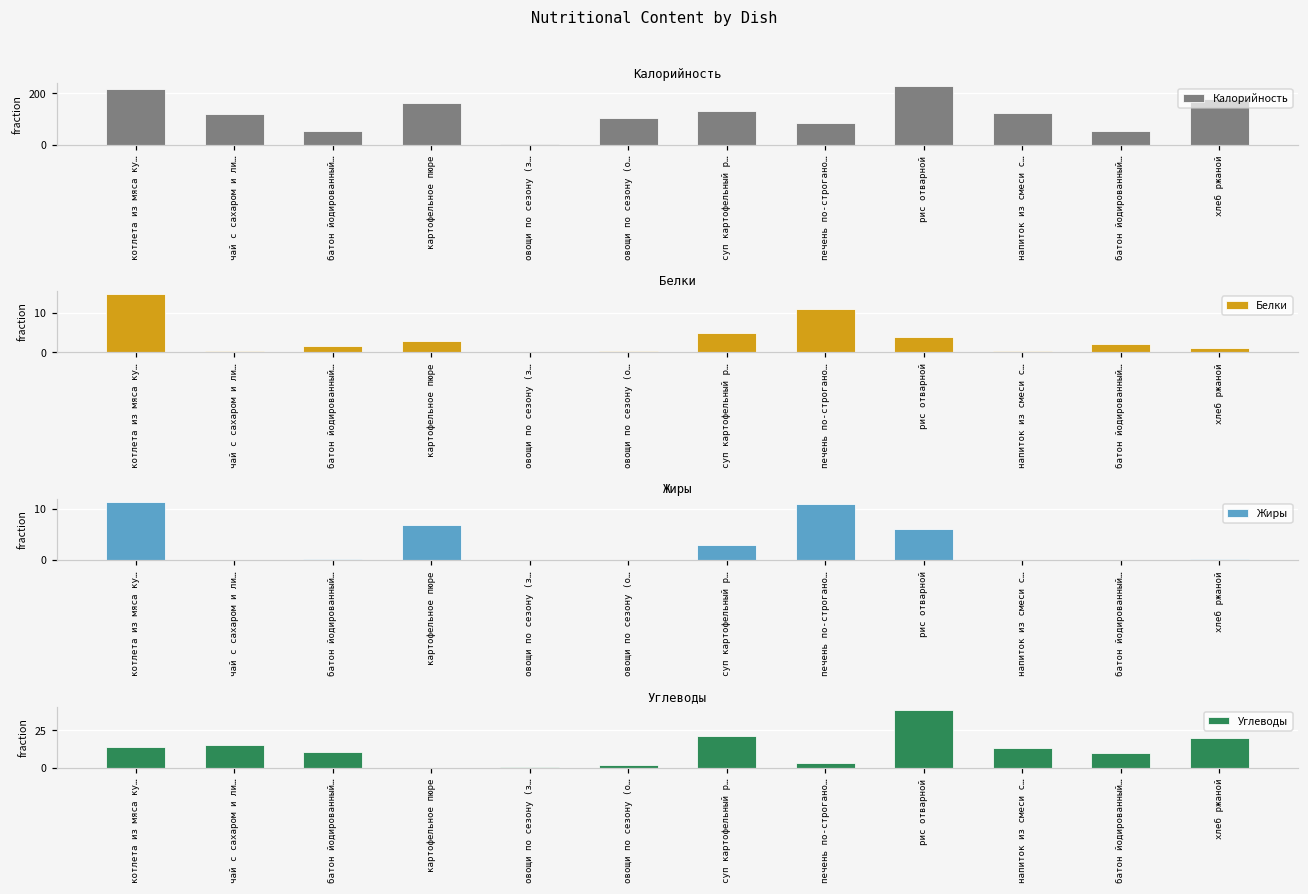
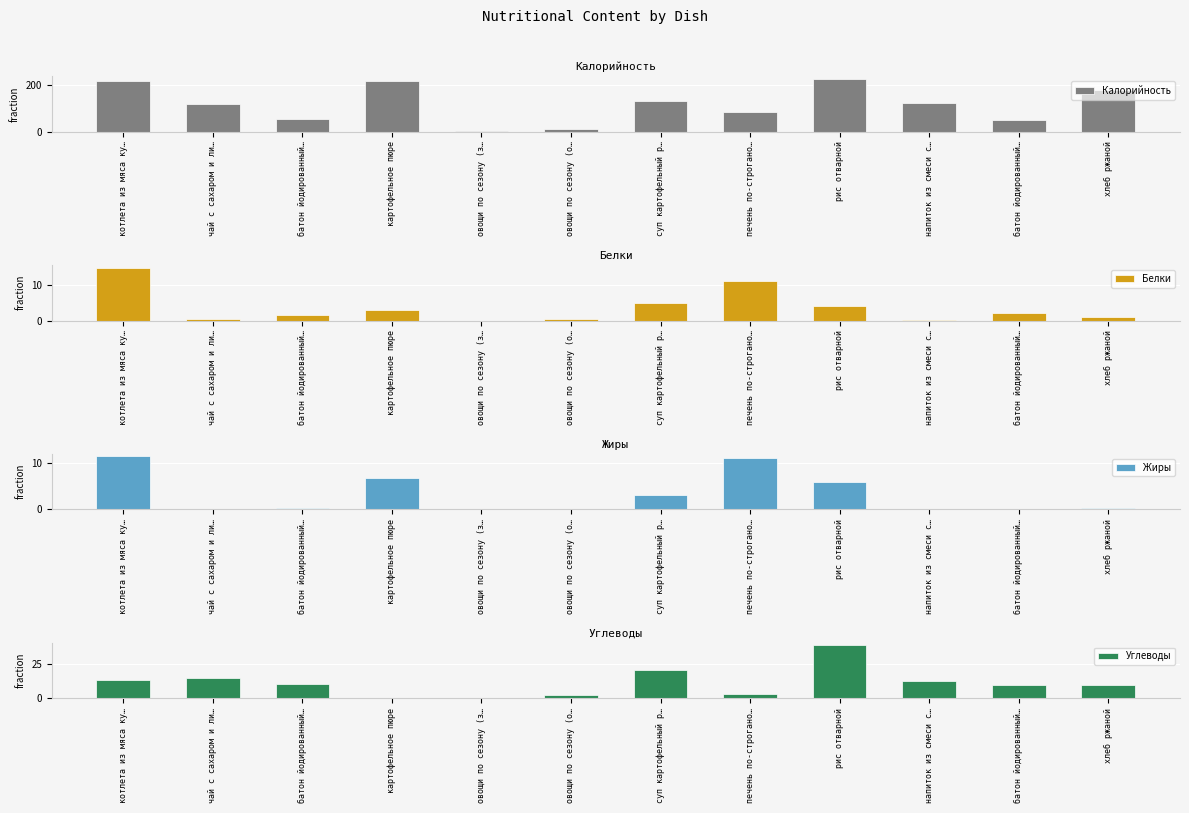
Калорийность, картофельное пюре: 160 -> 220
Калорийность, овощи по сезону (о…: 100 -> 10
Углеводы, хлеб ржаной: 20 -> 10
